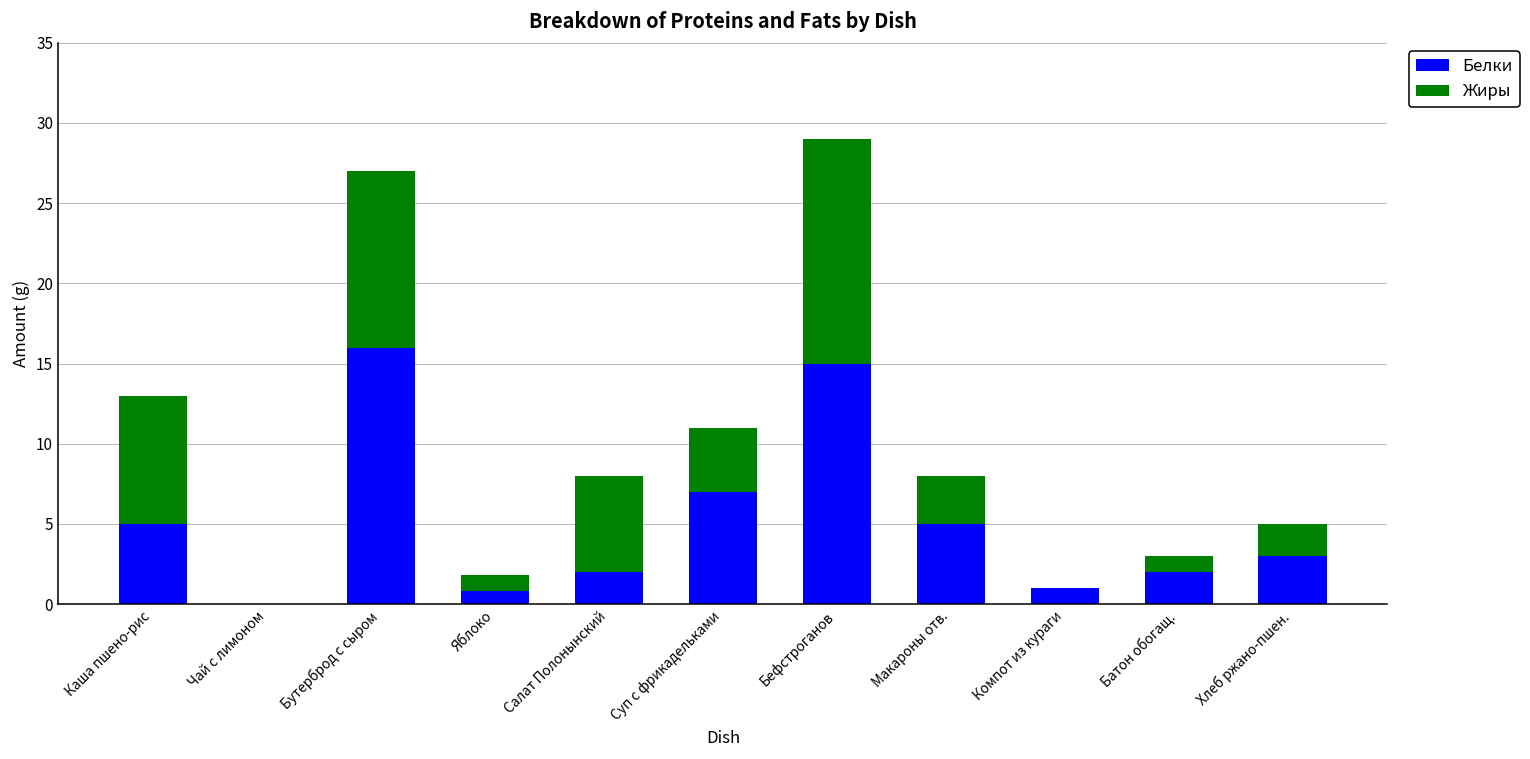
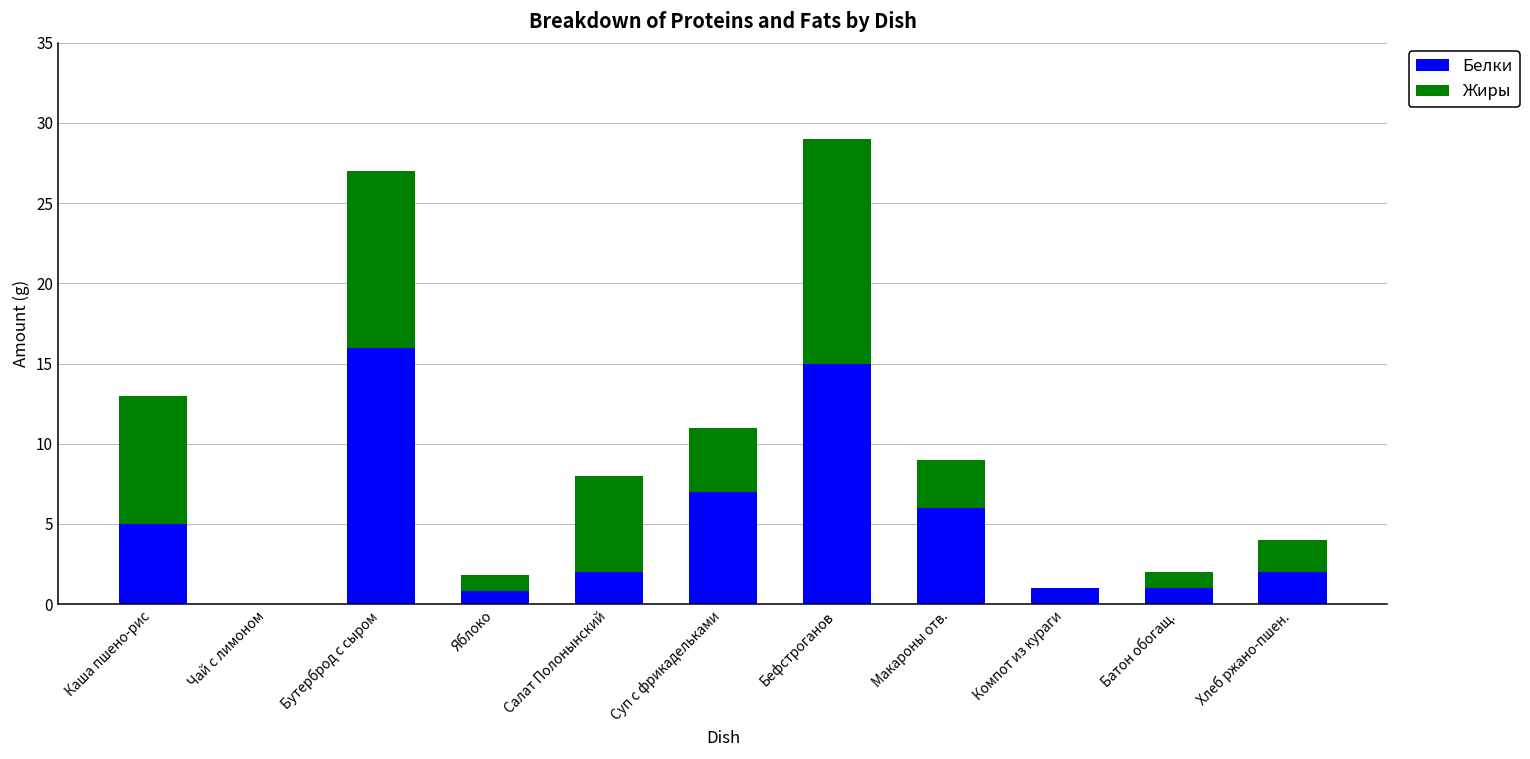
Белки, Макароны отв.: 5 -> 6
Белки, Батон обогащ.: 2 -> 1
Белки, Хлеб ржано-пшен.: 3 -> 2
